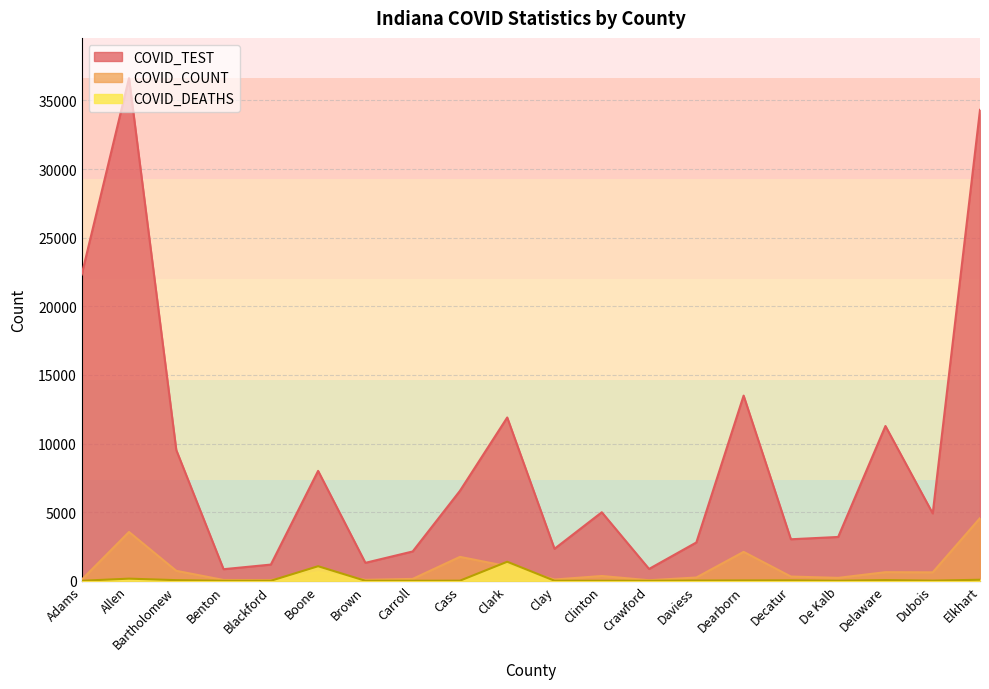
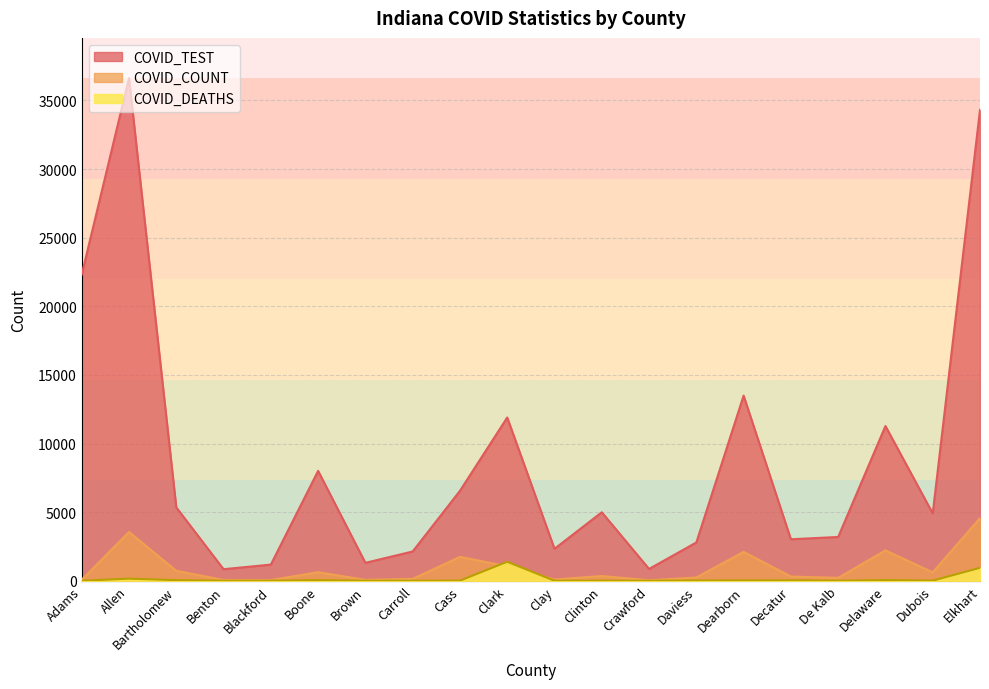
COVID_TEST, Bartholomew: 9500 -> 5400
COVID_DEATHS, Boone: 1100 -> 0
COVID_COUNT, Delaware: 600 -> 2200
COVID_DEATHS, Elkhart: 100 -> 900
